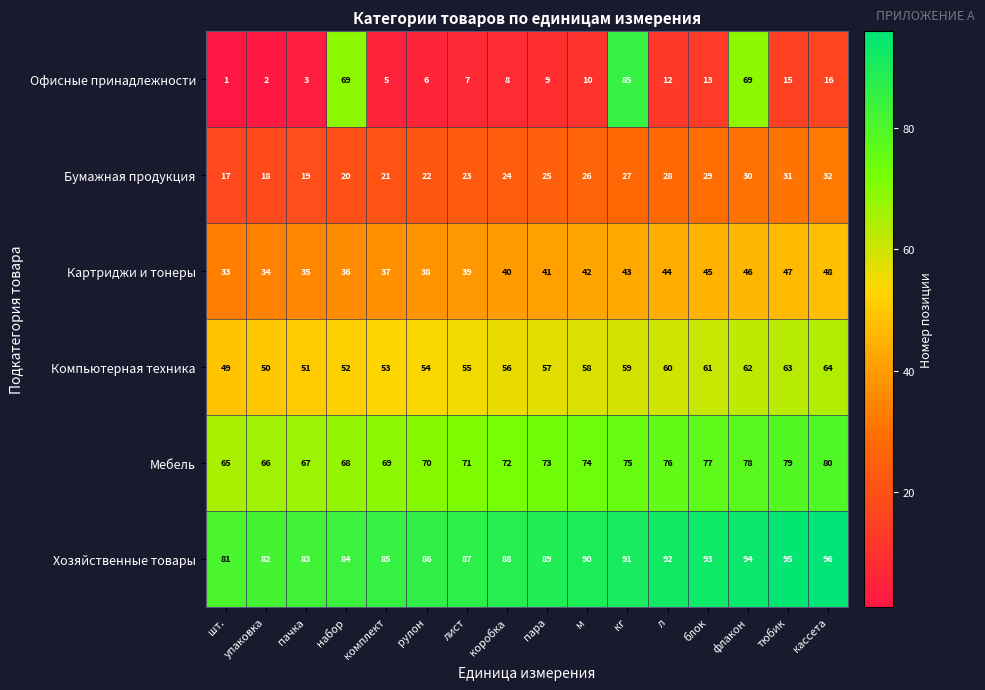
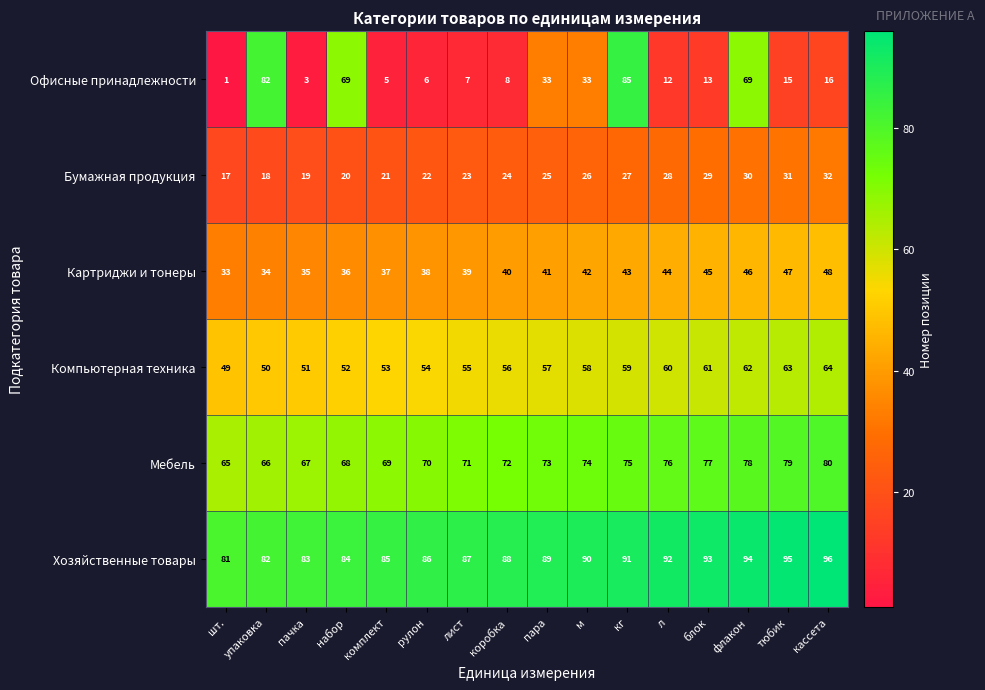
Офисные принадлежности, упаковка: 2 -> 82
Офисные принадлежности, пара: 9 -> 33
Офисные принадлежности, м: 10 -> 33
